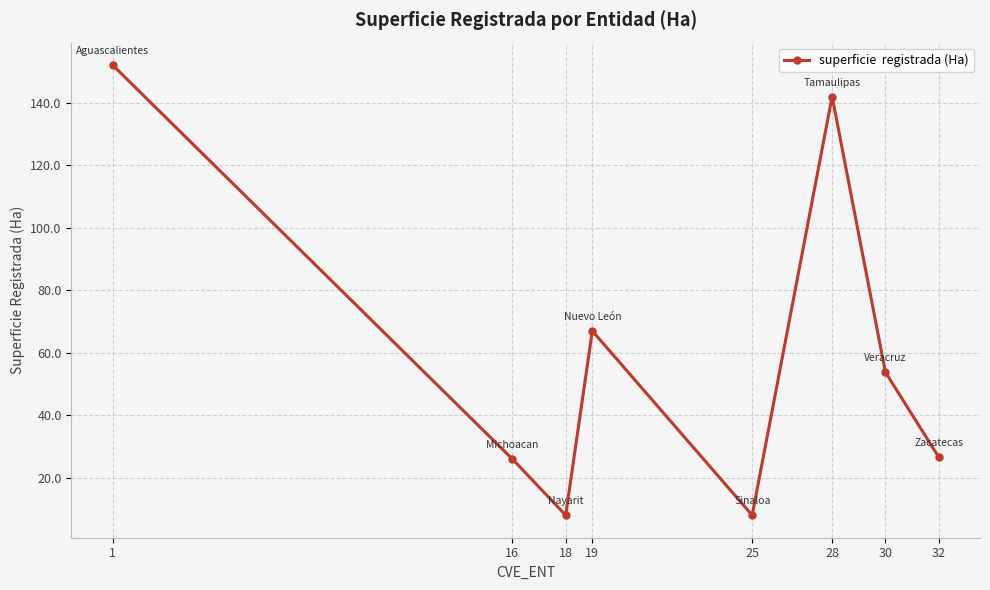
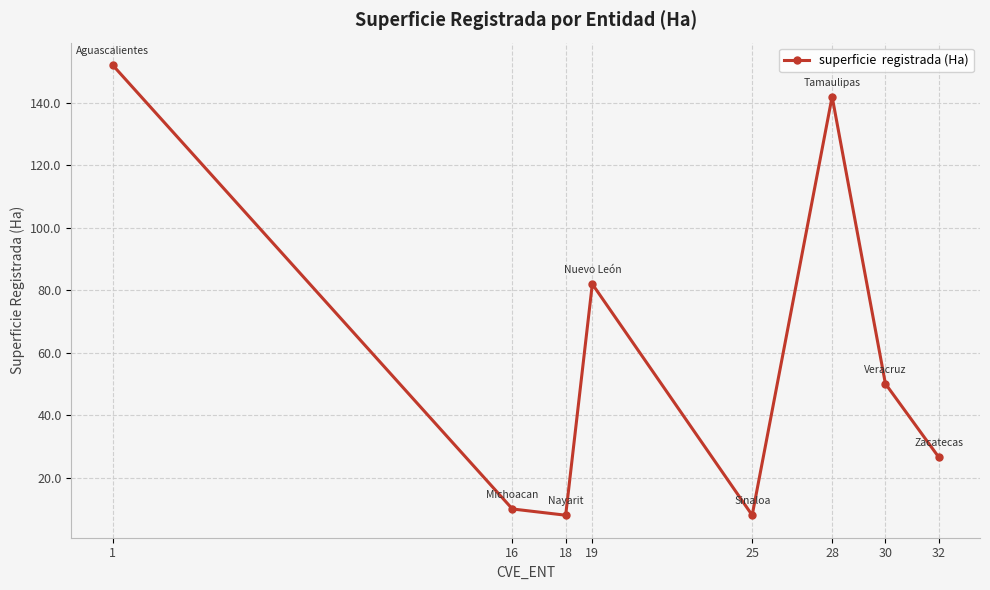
16: 26 -> 10
19: 67 -> 82
30: 54 -> 50
